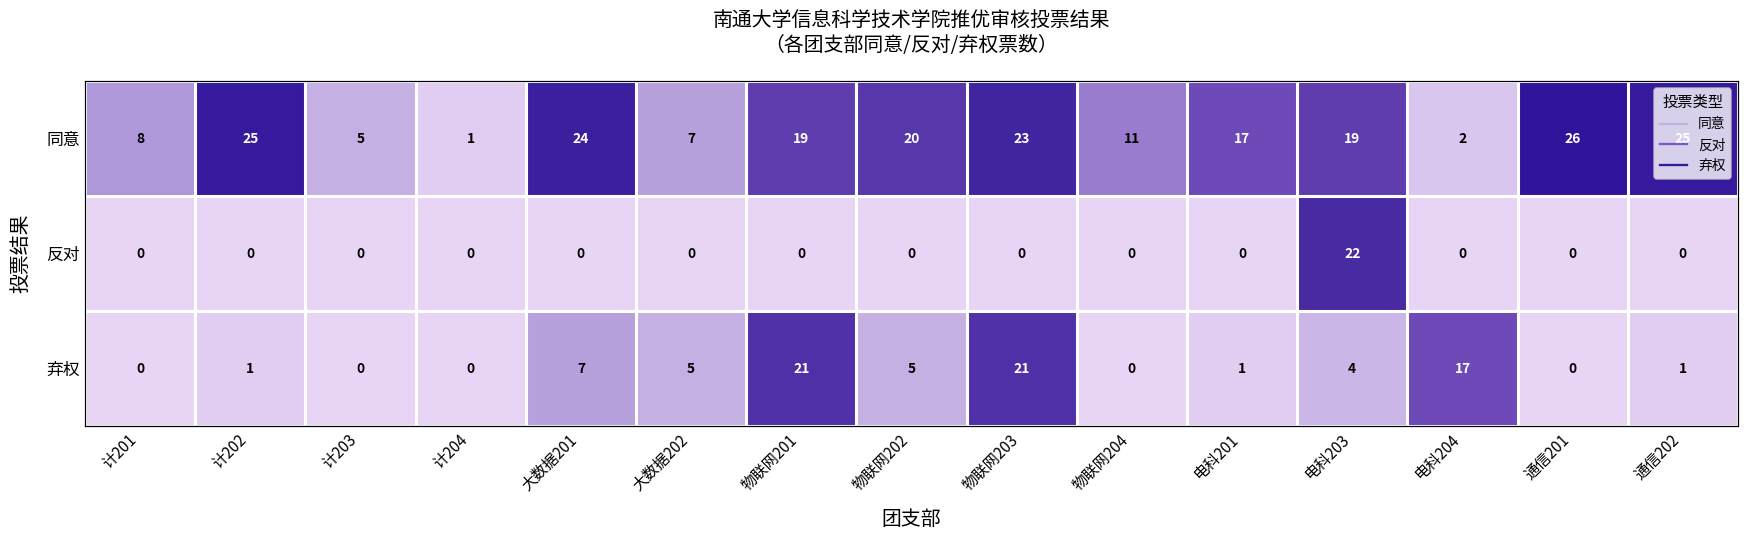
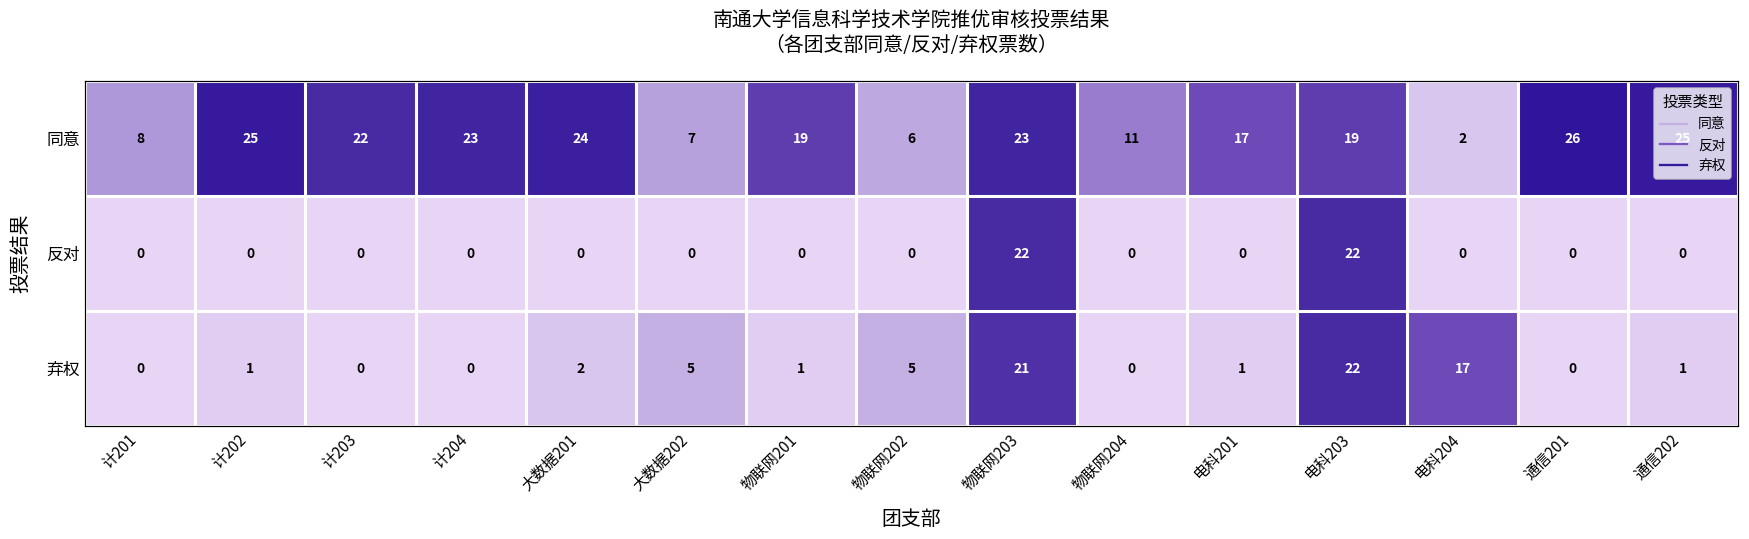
同意, 计203: 5 -> 22
同意, 计204: 1 -> 23
同意, 物联网202: 20 -> 6
反对, 物联网203: 0 -> 22
弃权, 大数据201: 7 -> 2
弃权, 物联网201: 21 -> 1
弃权, 电科203: 4 -> 22
